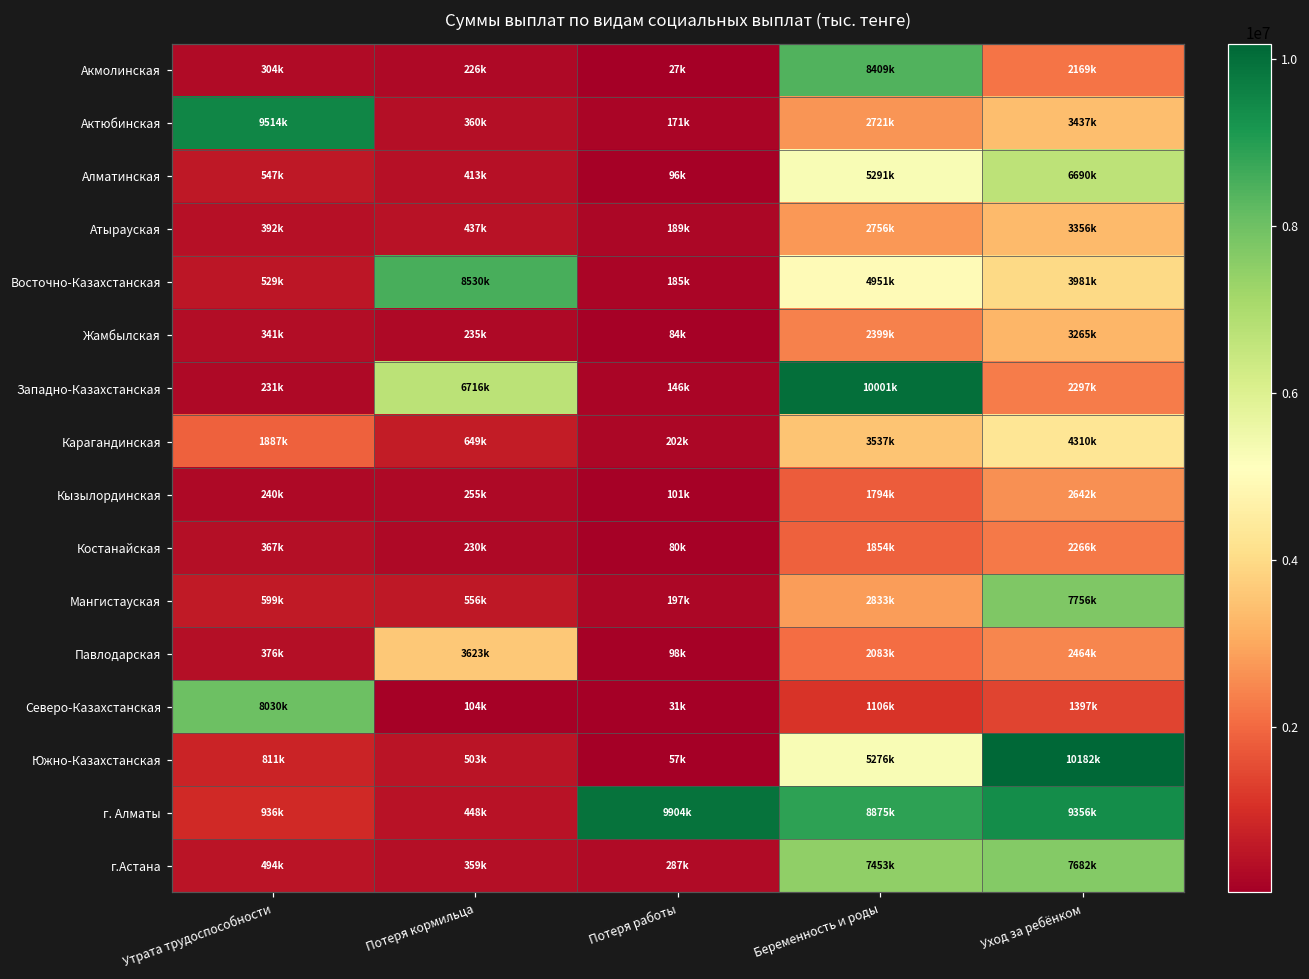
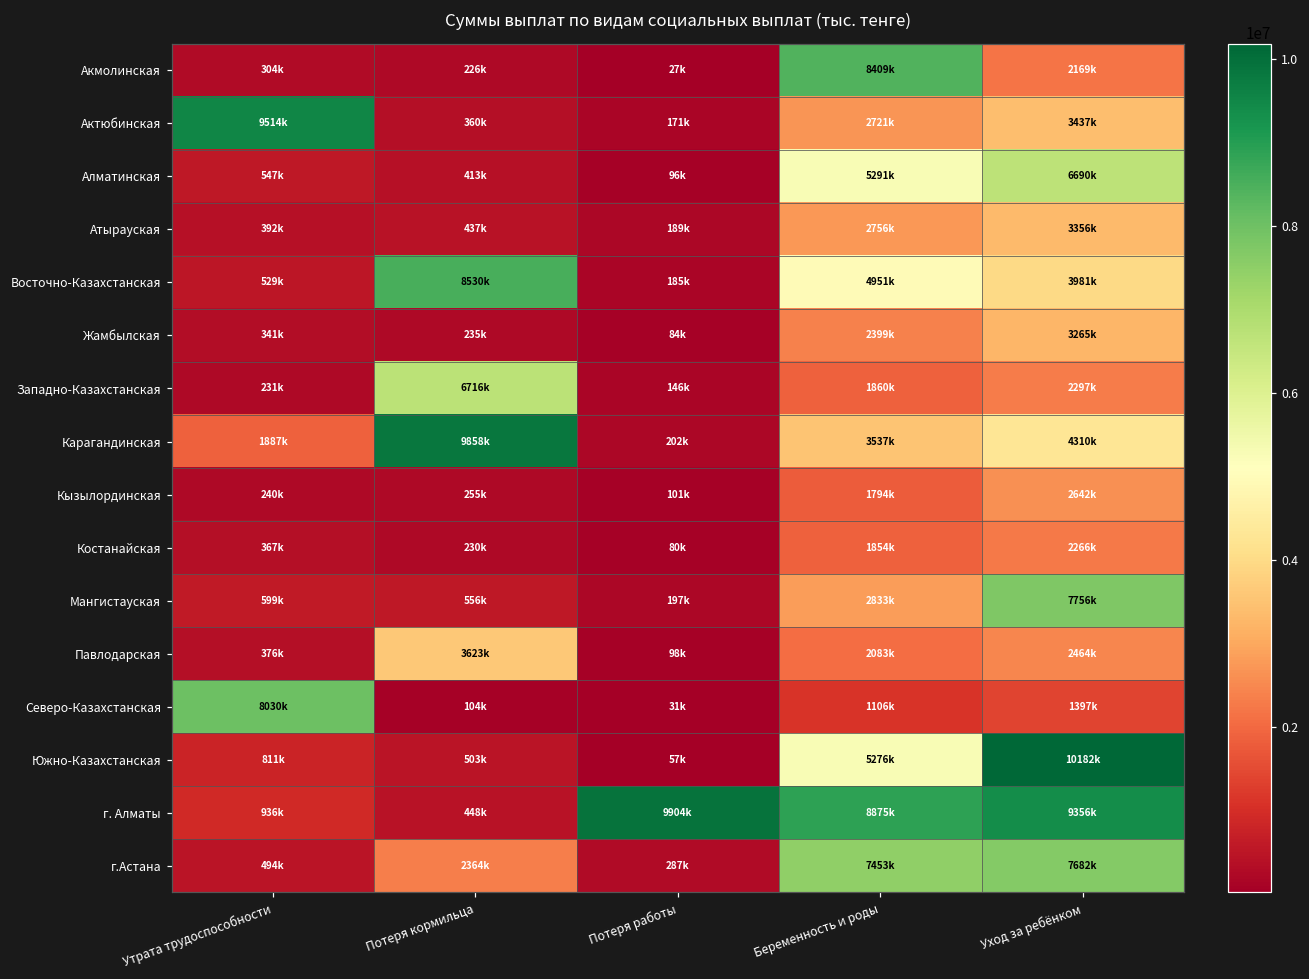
Западно-Казахстанская, Беременность и роды: 10001k -> 1860k
Карагандинская, Потеря кормильца: 649k -> 9858k
г.Астана, Потеря кормильца: 359k -> 2364k
